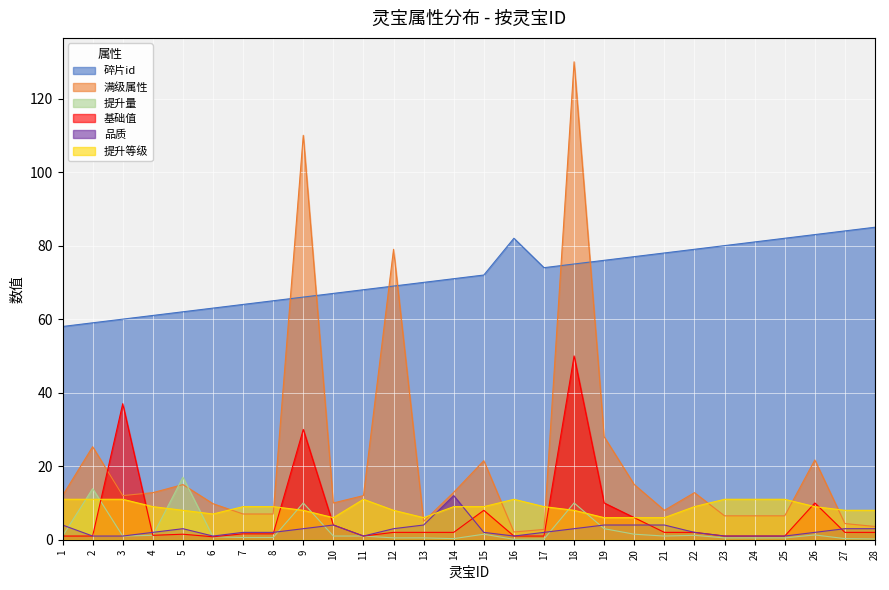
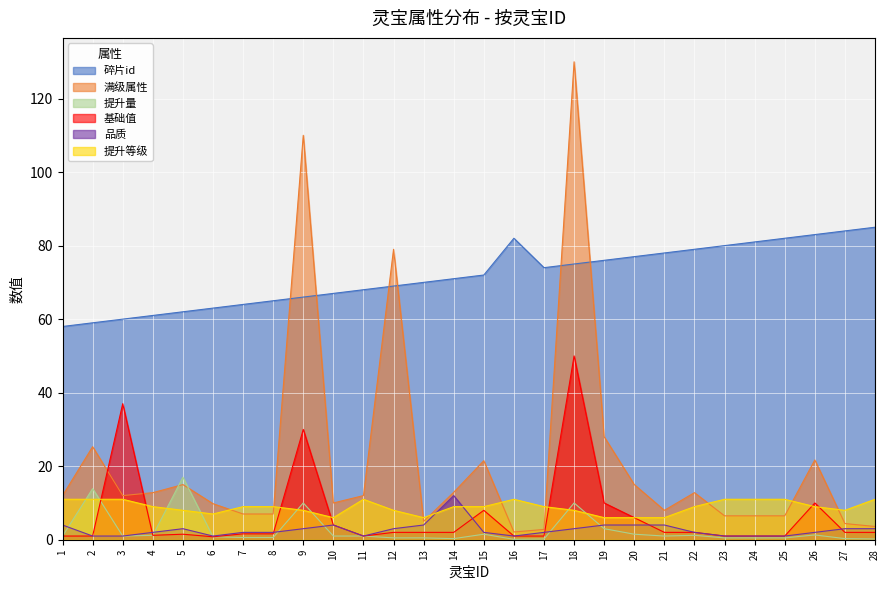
提升等级, 28: 8 -> 11
